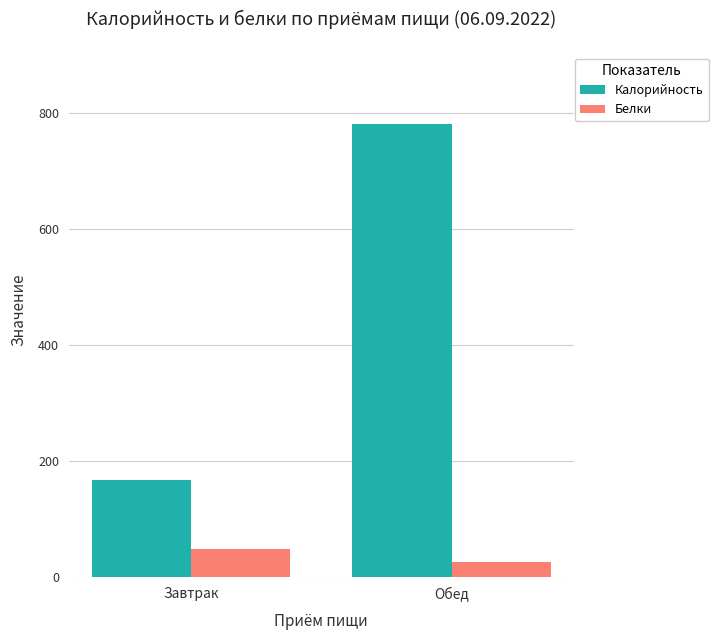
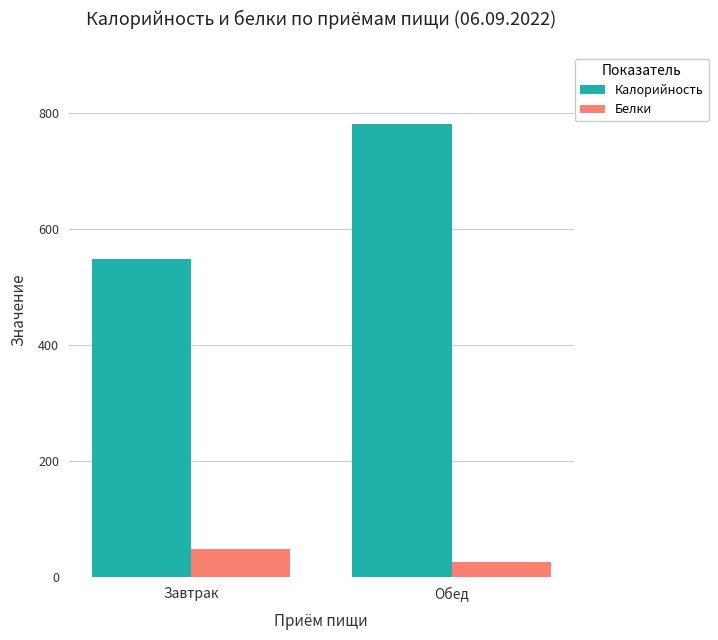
Калорийность, Завтрак: 170 -> 550
